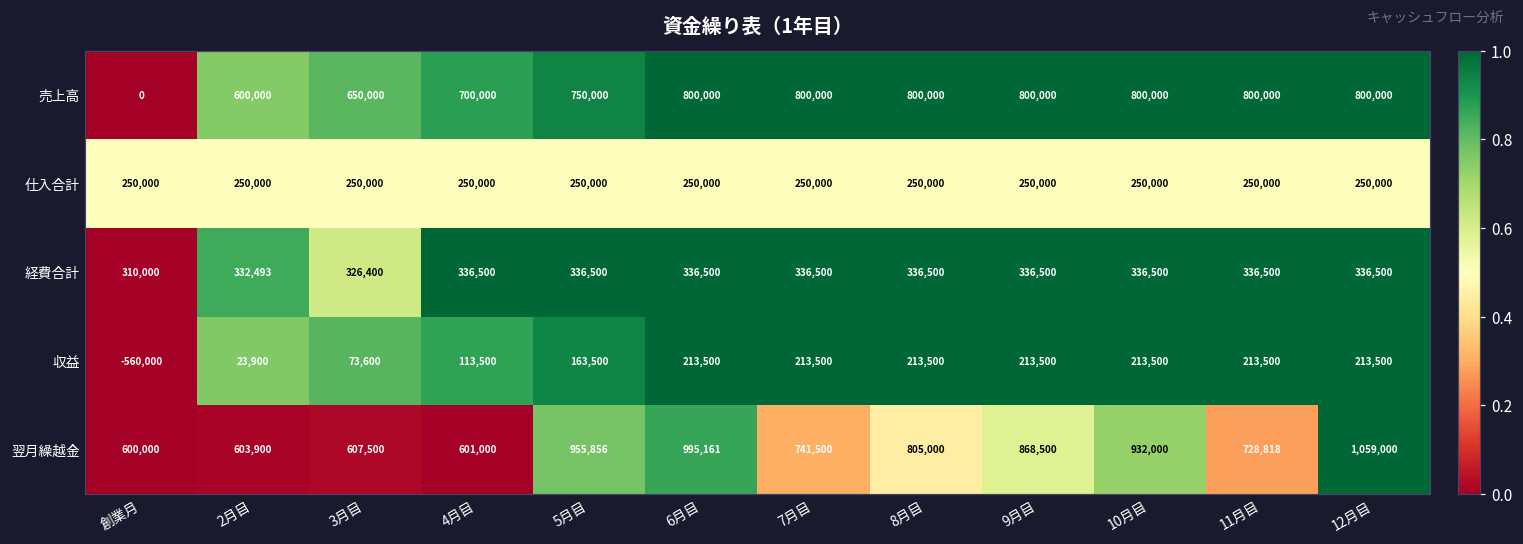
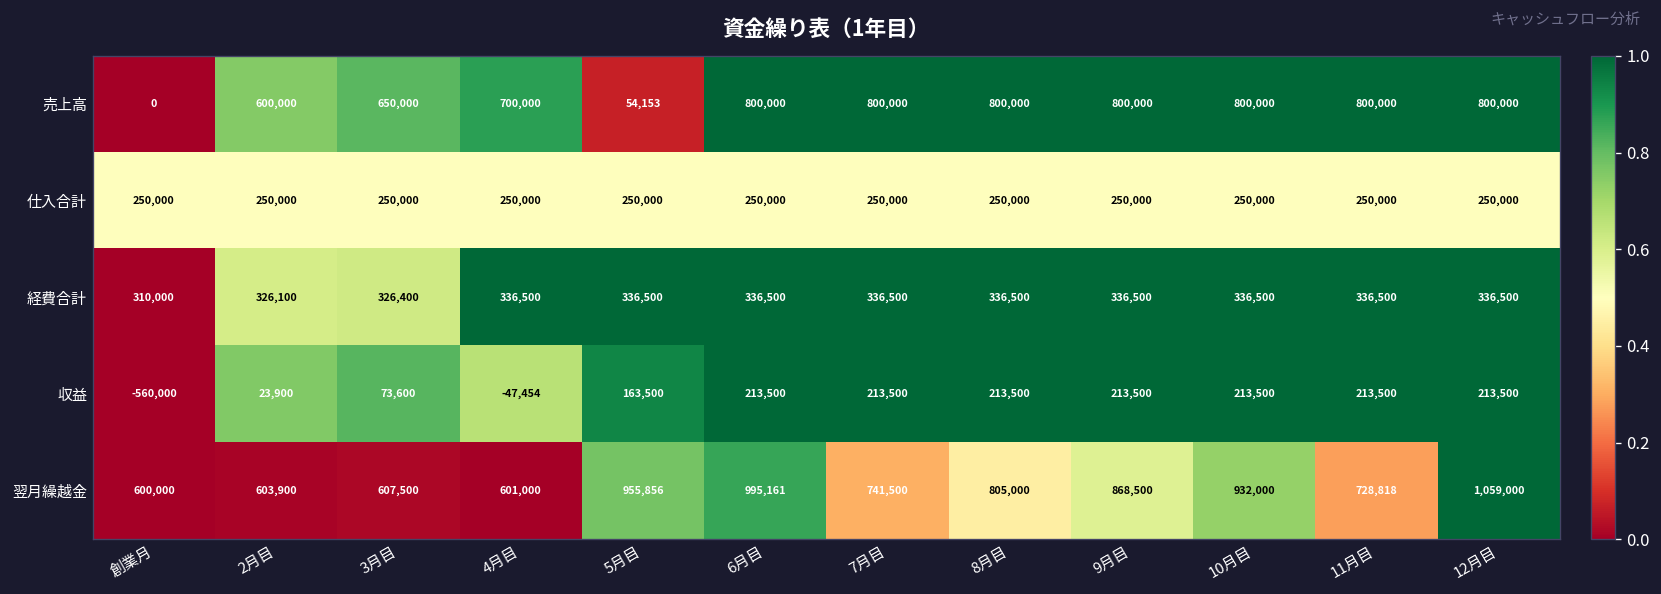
売上高, 5月目: 750,000 -> 54,153
経費合計, 2月目: 332,493 -> 326,100
収益, 4月目: 113,500 -> -47,454
